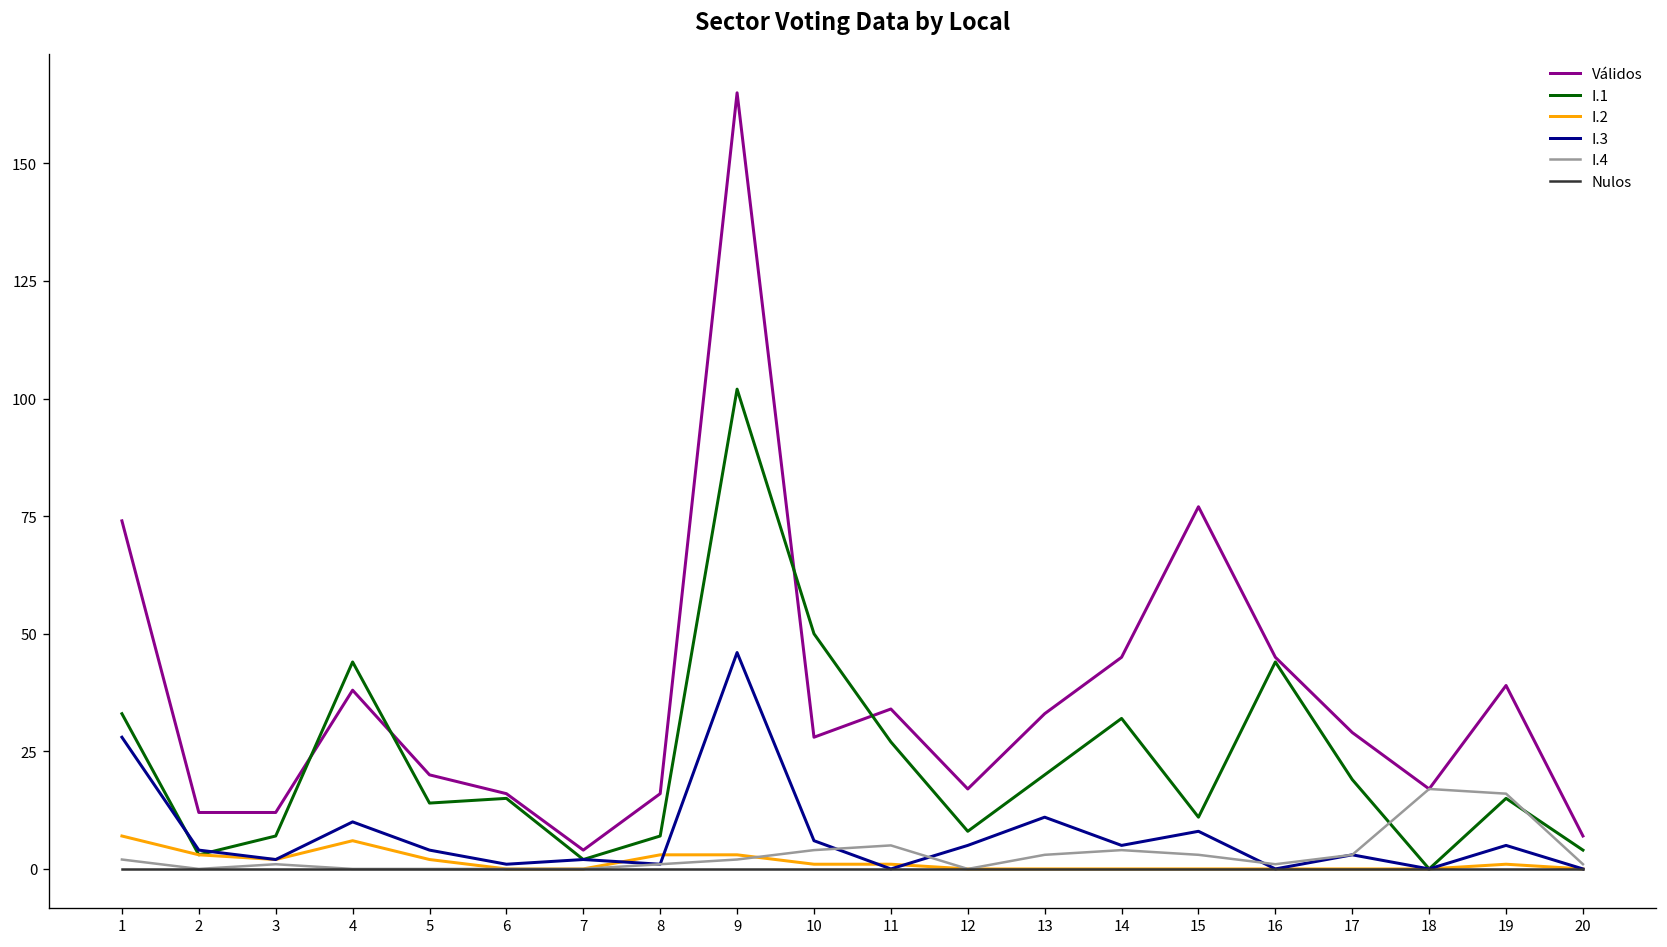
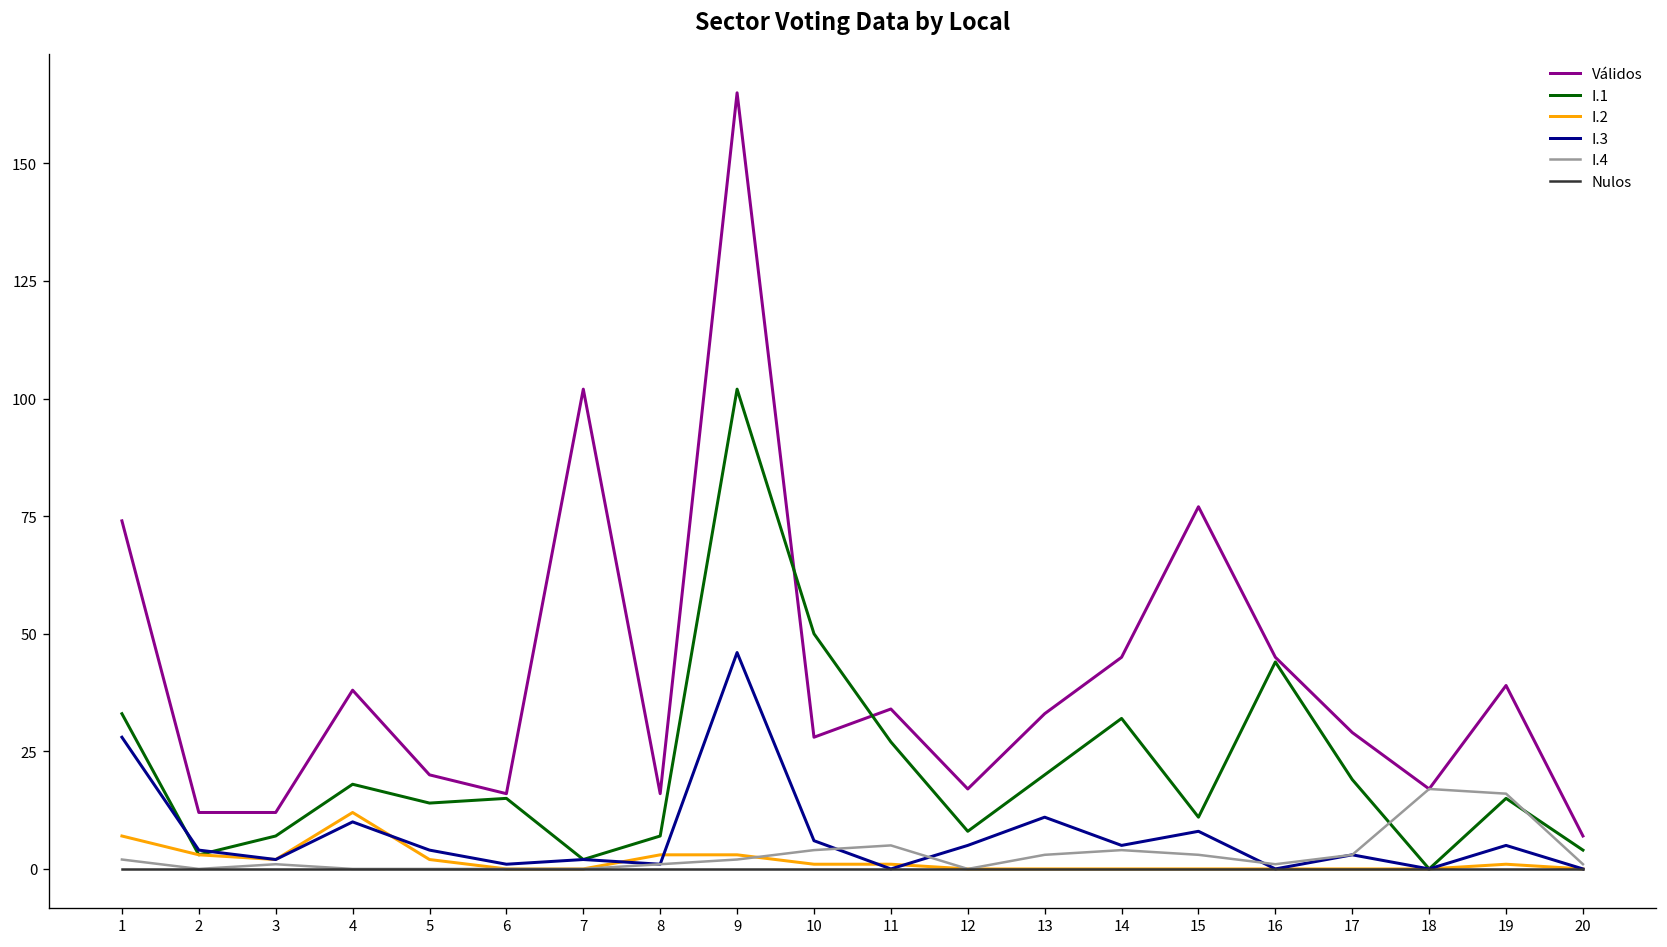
I.1, 4: 44 -> 18
I.2, 4: 6 -> 12
Válidos, 7: 4 -> 102
